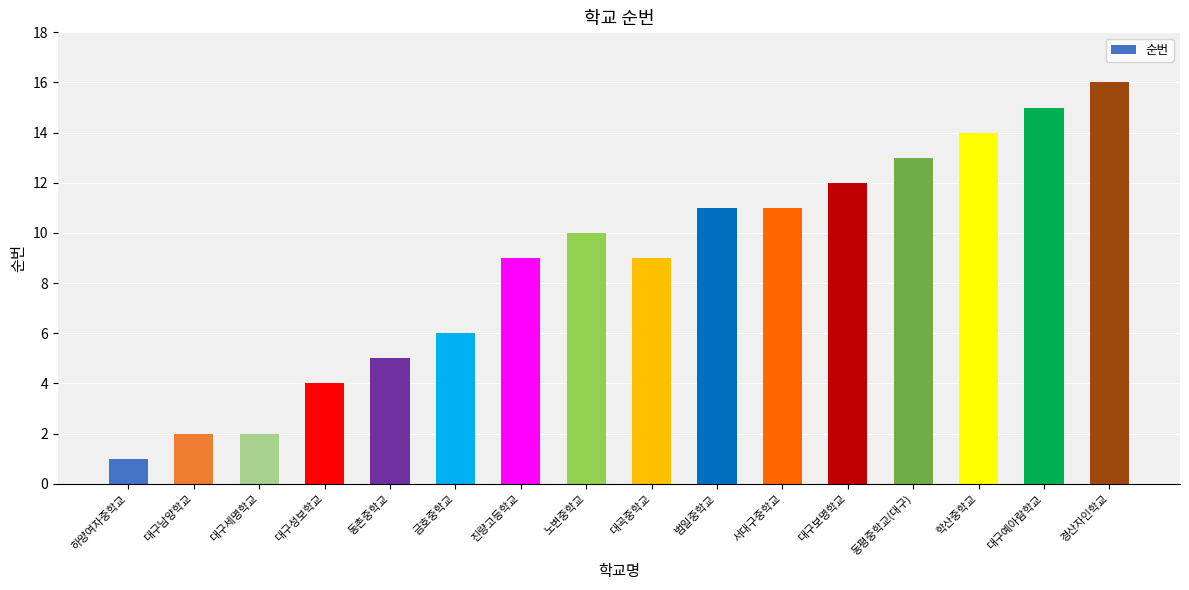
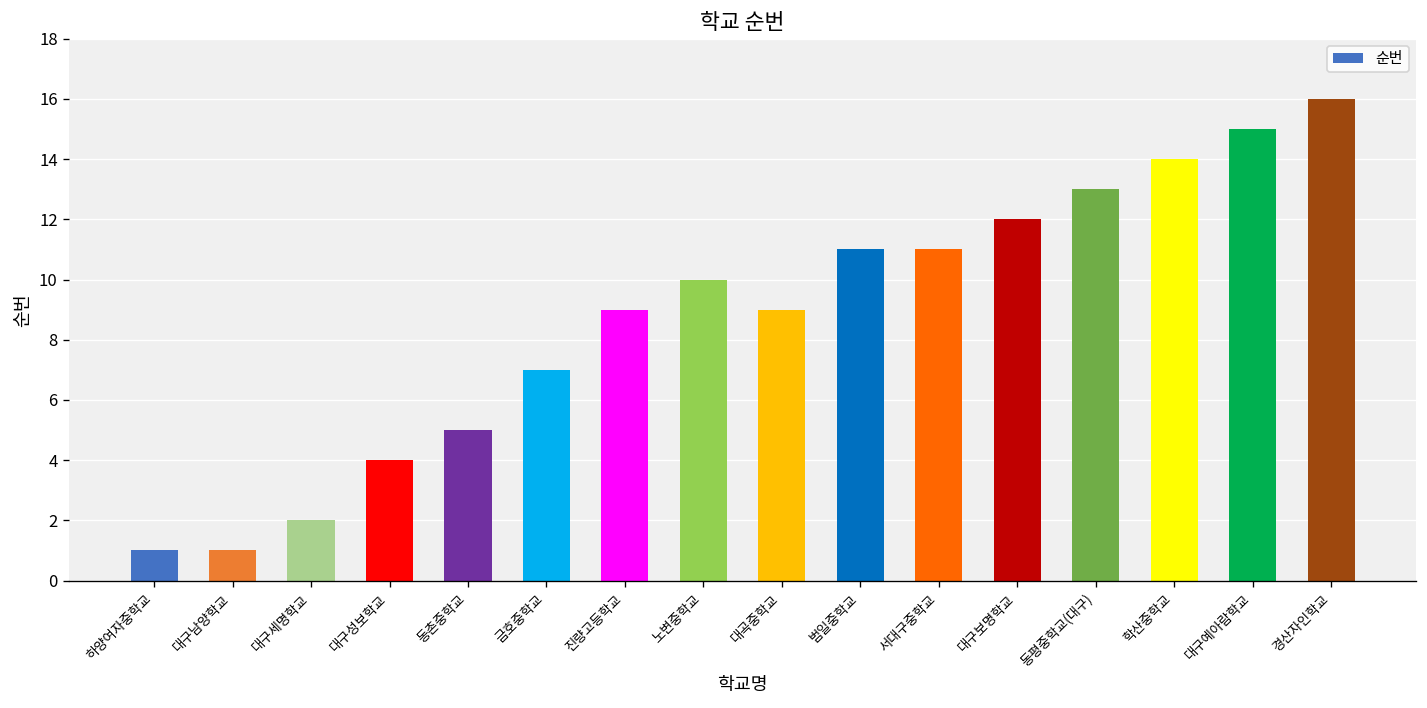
대구남양학교: 2 -> 1
금호중학교: 6 -> 7
